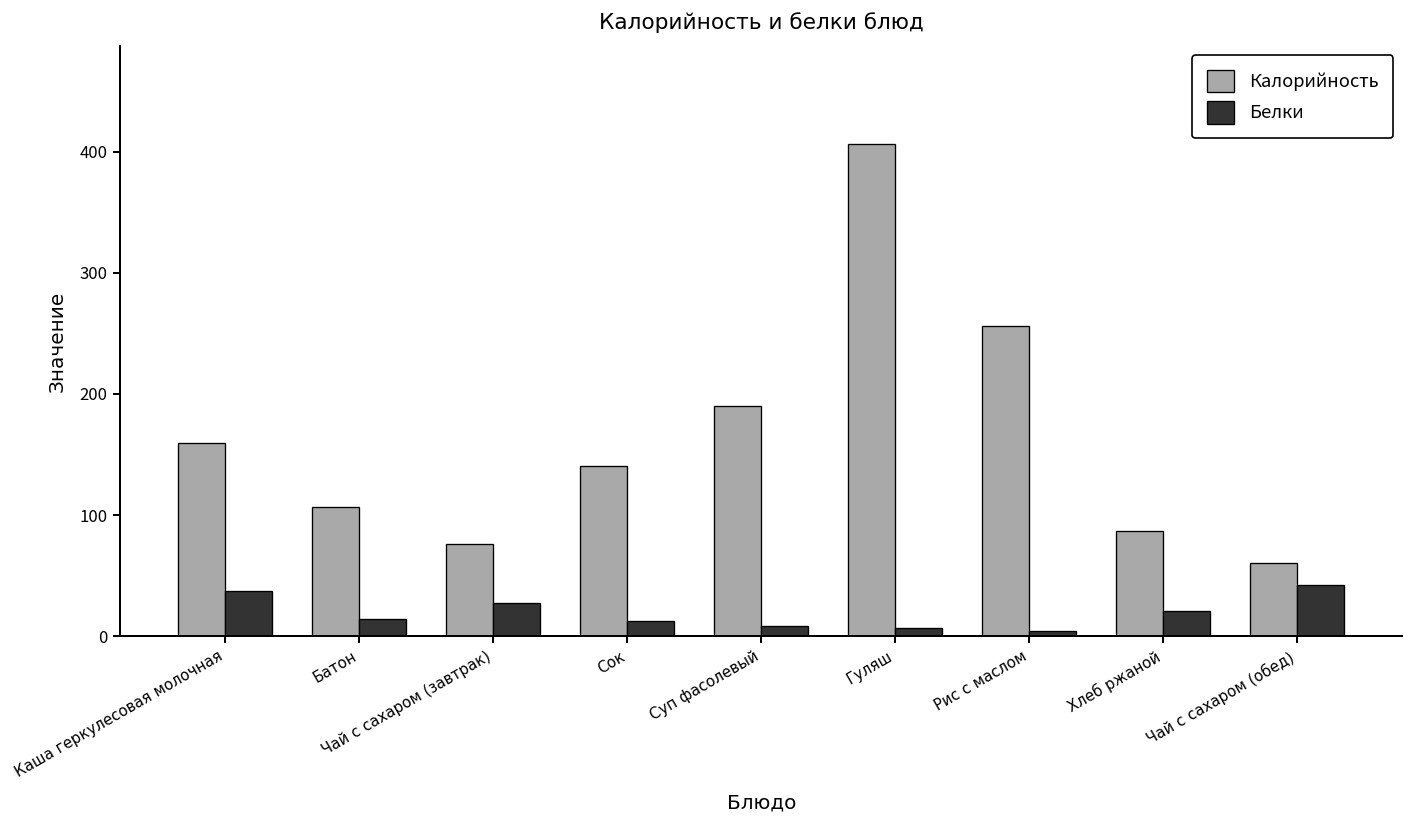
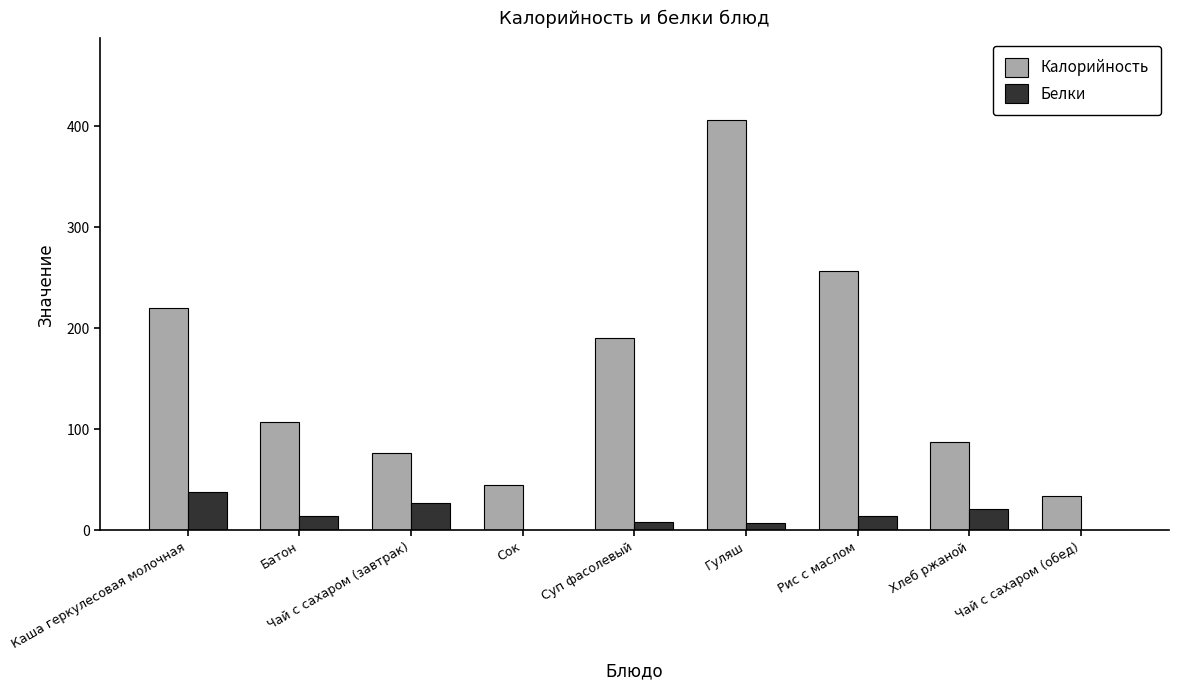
Калорийность, Каша геркулесовая молочная: 159 -> 220
Калорийность, Сок: 140 -> 45
Белки, Сок: 13 -> 0
Белки, Рис с маслом: 4 -> 14
Калорийность, Чай с сахаром (обед): 61 -> 34
Белки, Чай с сахаром (обед): 43 -> 0
